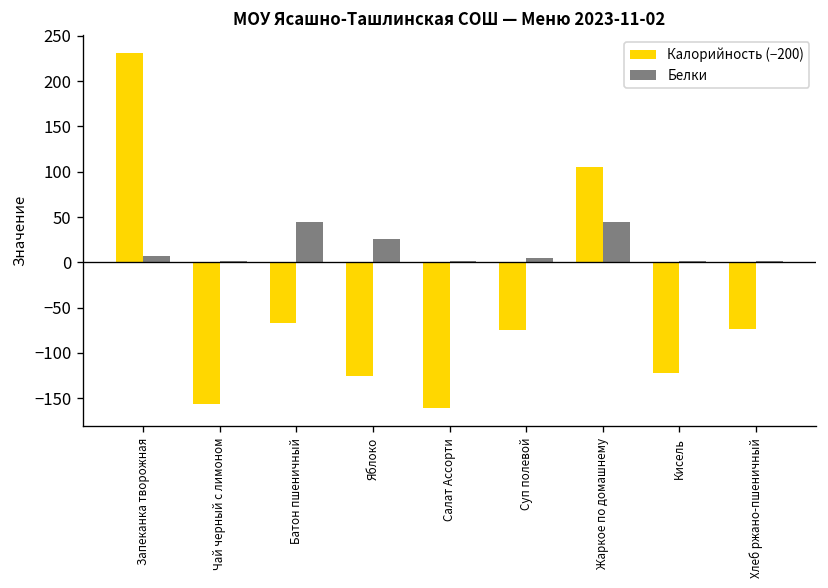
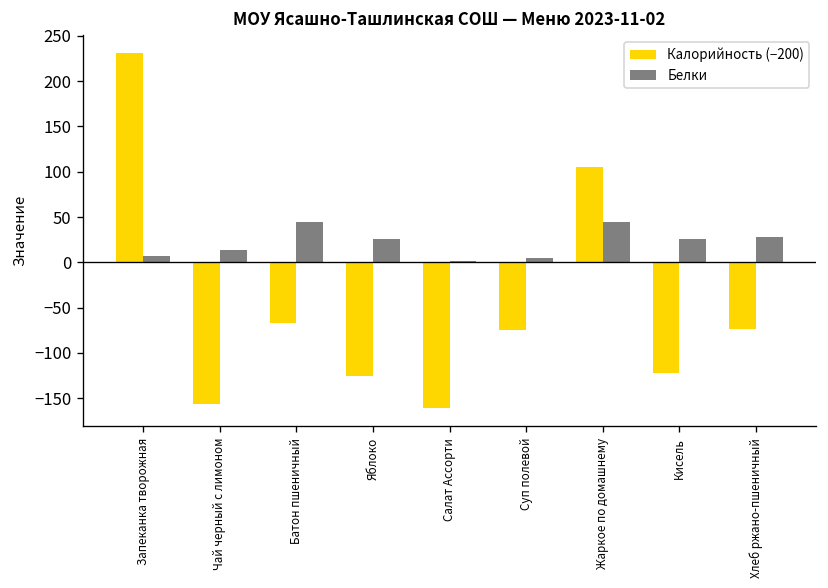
Белки, Чай черный с лимоном: 0 -> 10
Белки, Кисель: 0 -> 30
Белки, Хлеб ржано-пшеничный: 0 -> 30
